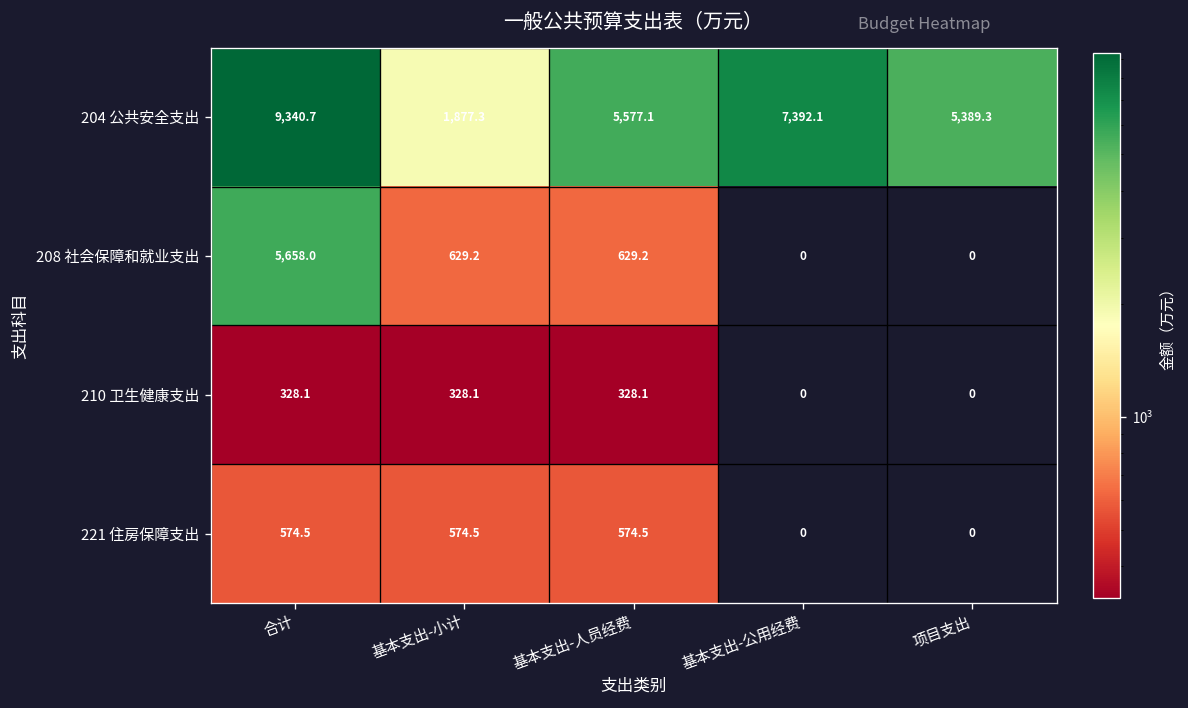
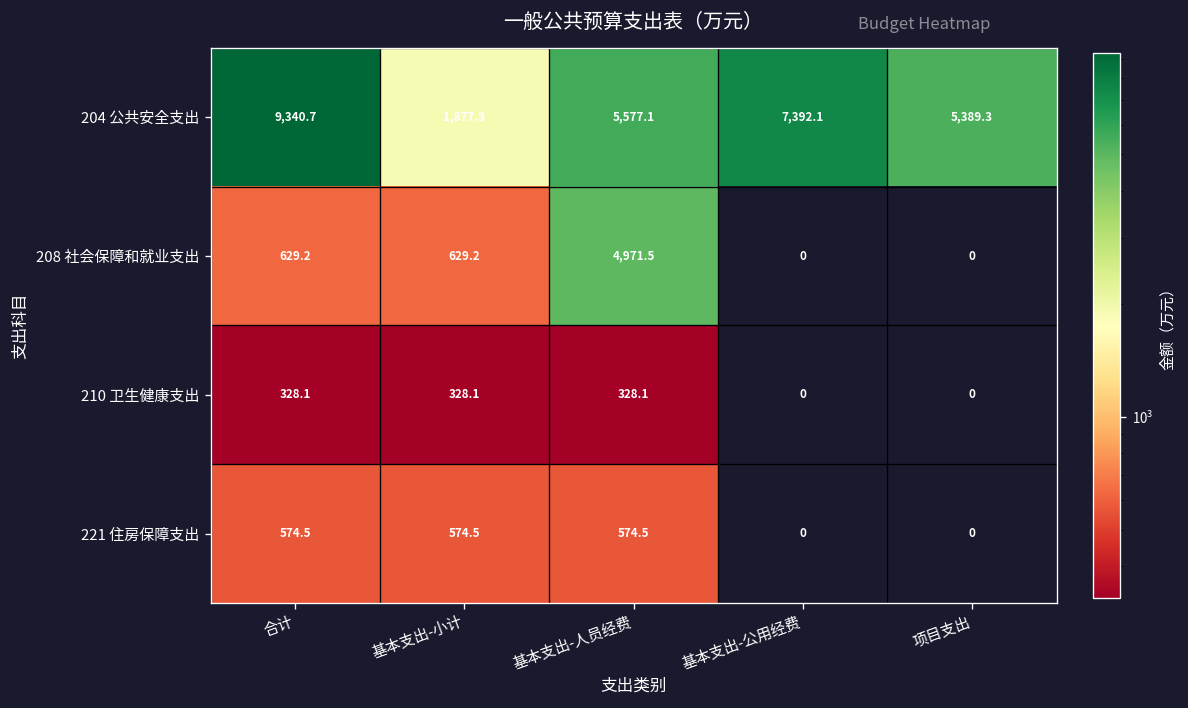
208 社会保障和就业支出, 合计: 5,658.0 -> 629.2
208 社会保障和就业支出, 基本支出-人员经费: 629.2 -> 4,971.5
